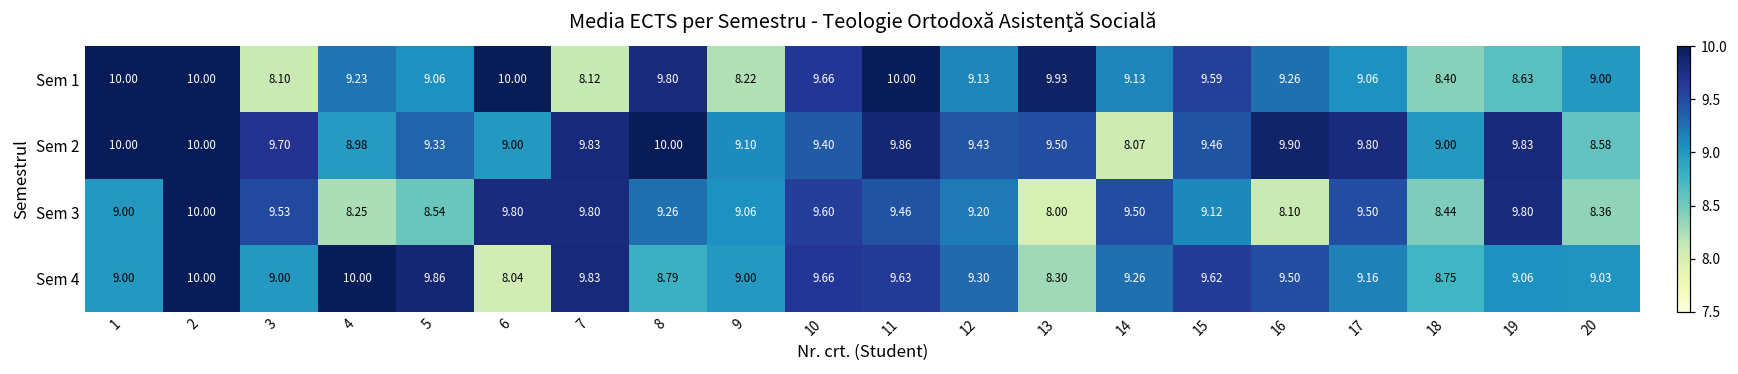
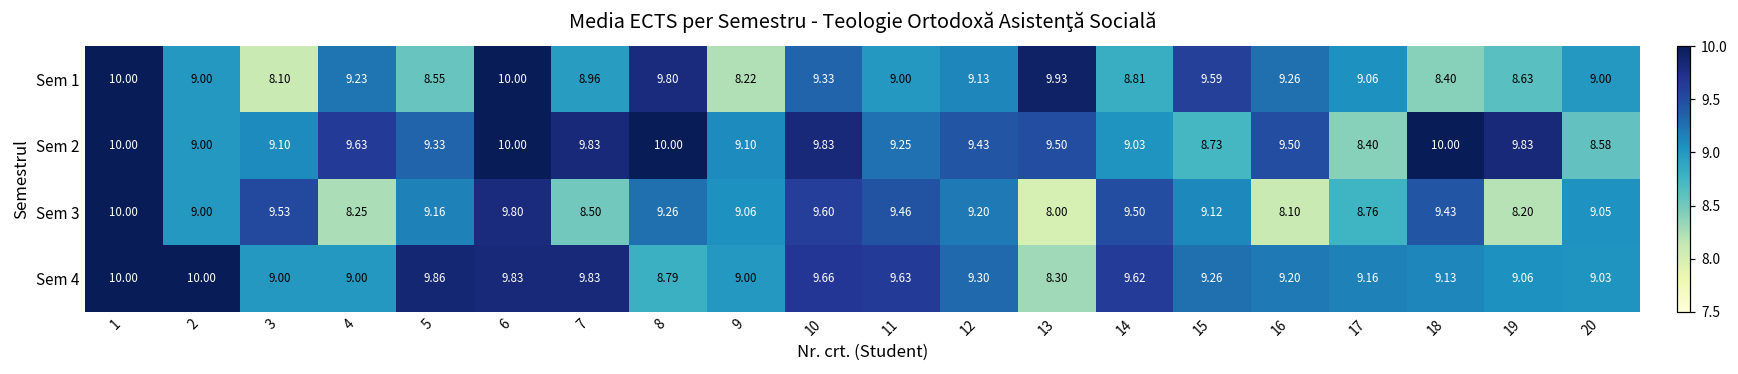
Sem 1, 2: 10.00 -> 9.00
Sem 1, 5: 9.06 -> 8.55
Sem 1, 7: 8.12 -> 8.96
Sem 1, 10: 9.66 -> 9.33
Sem 1, 11: 10.00 -> 9.00
Sem 1, 14: 9.13 -> 8.81
Sem 2, 2: 10.00 -> 9.00
Sem 2, 3: 9.70 -> 9.10
Sem 2, 4: 8.98 -> 9.63
Sem 2, 6: 9.00 -> 10.00
Sem 2, 10: 9.40 -> 9.83
Sem 2, 11: 9.86 -> 9.25
Sem 2, 14: 8.07 -> 9.03
Sem 2, 15: 9.46 -> 8.73
Sem 2, 16: 9.90 -> 9.50
Sem 2, 17: 9.80 -> 8.40
Sem 2, 18: 9.00 -> 10.00
Sem 3, 1: 9.00 -> 10.00
Sem 3, 2: 10.00 -> 9.00
Sem 3, 5: 8.54 -> 9.16
Sem 3, 7: 9.80 -> 8.50
Sem 3, 17: 9.50 -> 8.76
Sem 3, 18: 8.44 -> 9.43
Sem 3, 19: 9.80 -> 8.20
Sem 3, 20: 8.36 -> 9.05
Sem 4, 1: 9.00 -> 10.00
Sem 4, 4: 10.00 -> 9.00
Sem 4, 6: 8.04 -> 9.83
Sem 4, 14: 9.26 -> 9.62
Sem 4, 15: 9.62 -> 9.26
Sem 4, 16: 9.50 -> 9.20
Sem 4, 18: 8.75 -> 9.13
